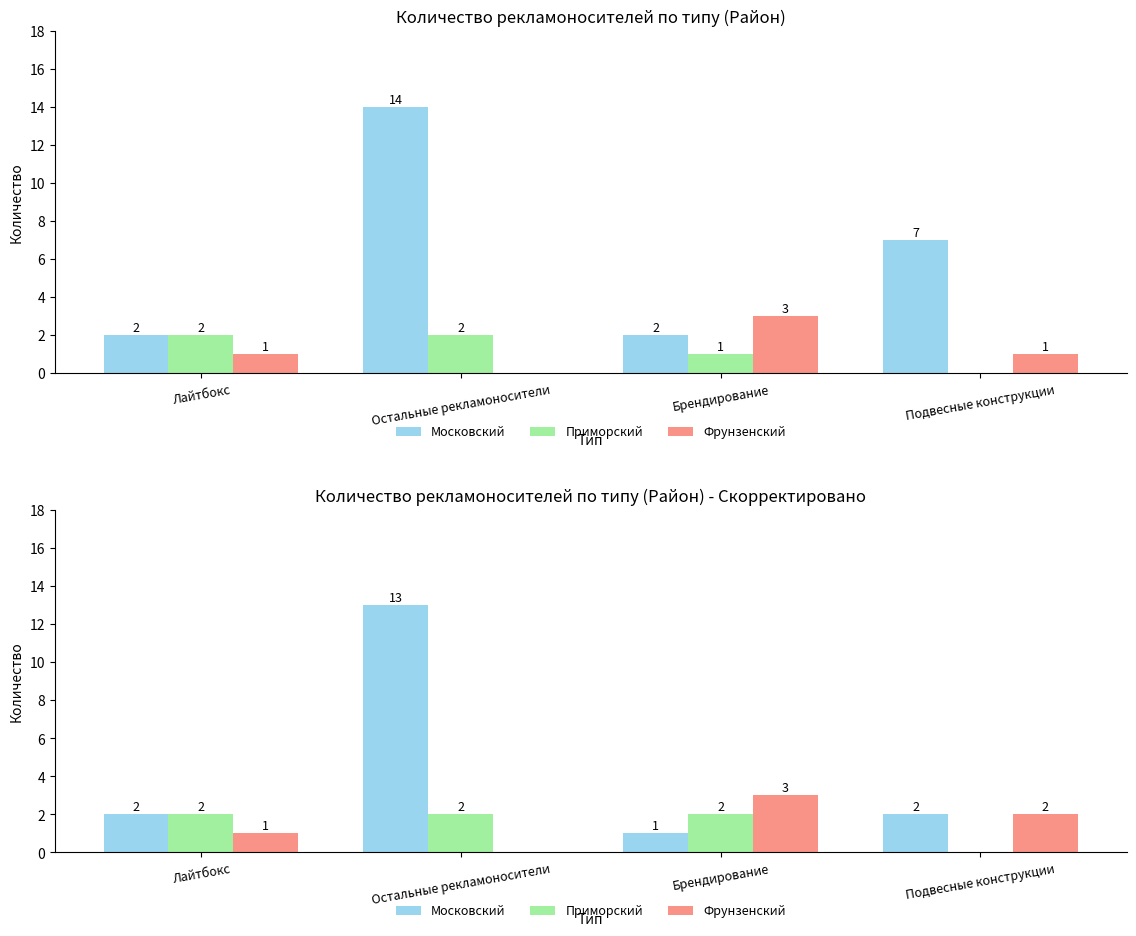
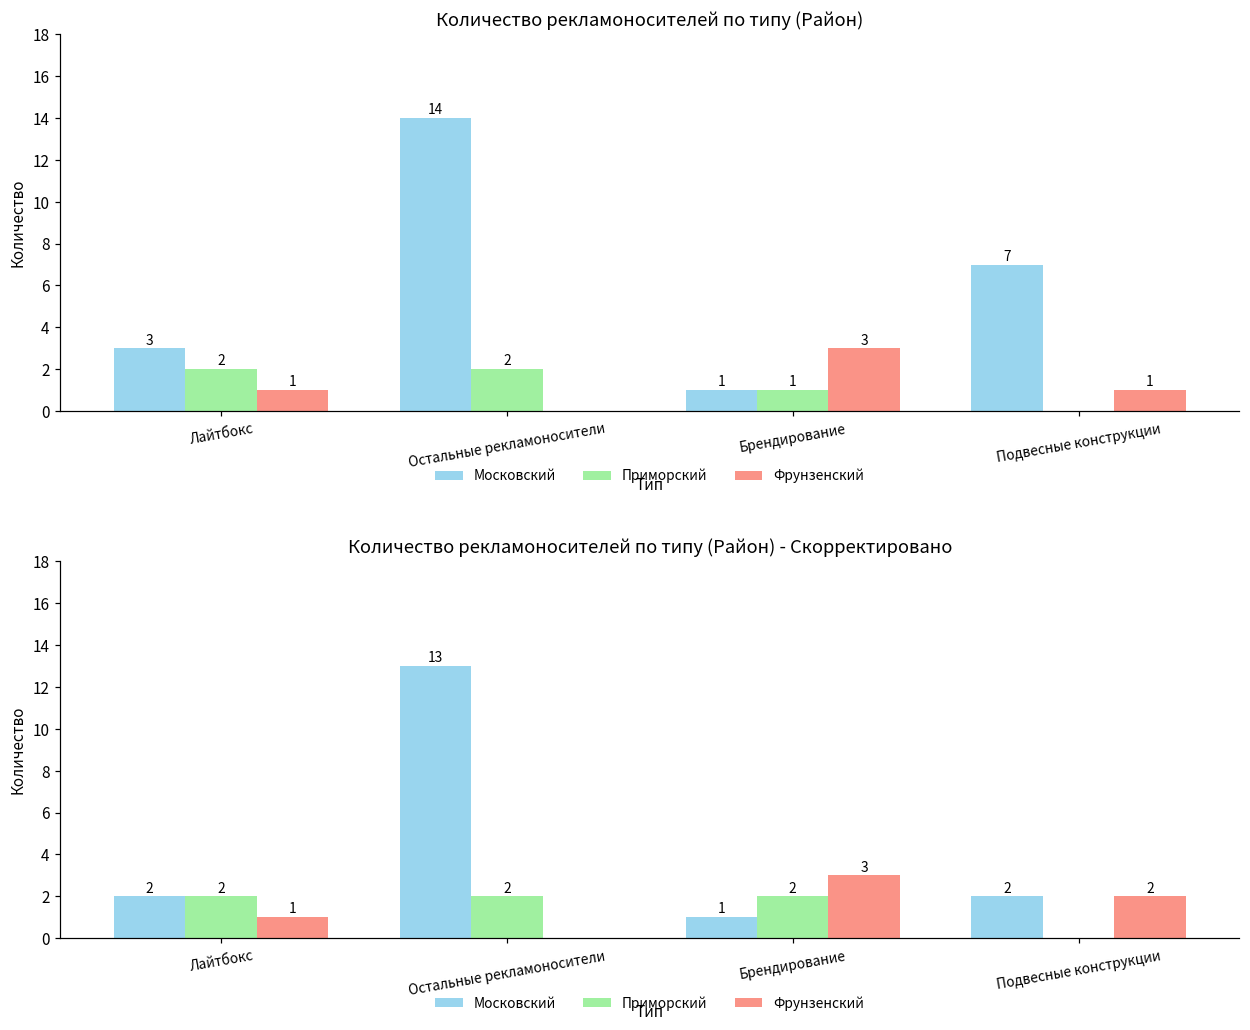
Количество рекламоносителей по типу (Район), Московский, Лайтбокс: 2 -> 3
Количество рекламоносителей по типу (Район), Московский, Брендирование: 2 -> 1
